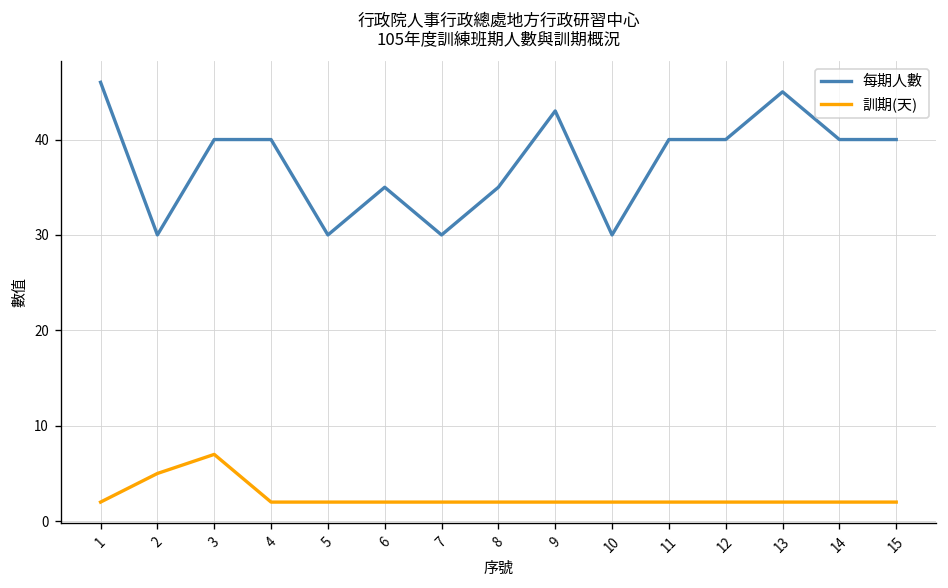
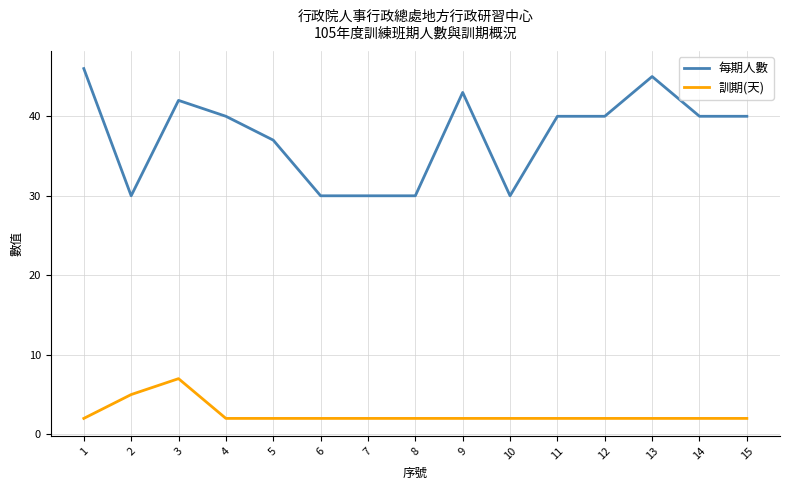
每期人數, 3: 40 -> 42
每期人數, 5: 30 -> 37
每期人數, 6: 35 -> 30
每期人數, 8: 35 -> 30
